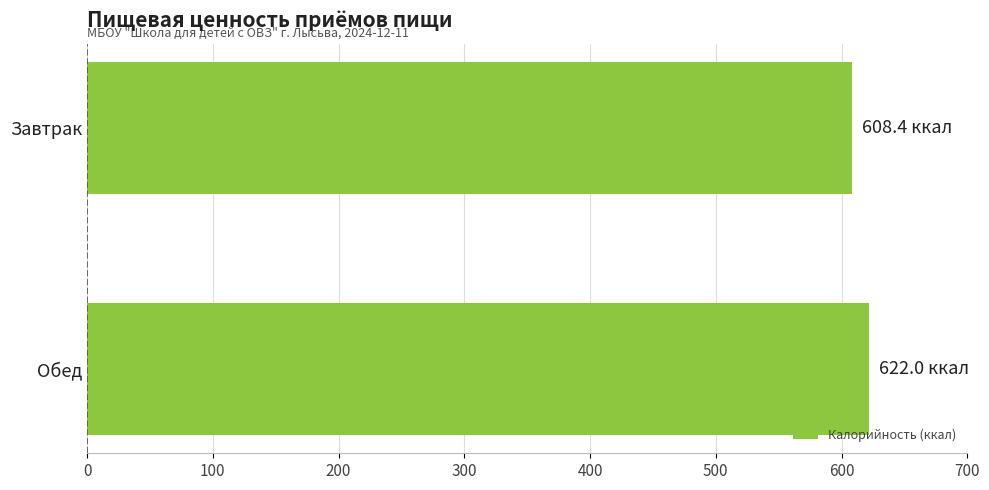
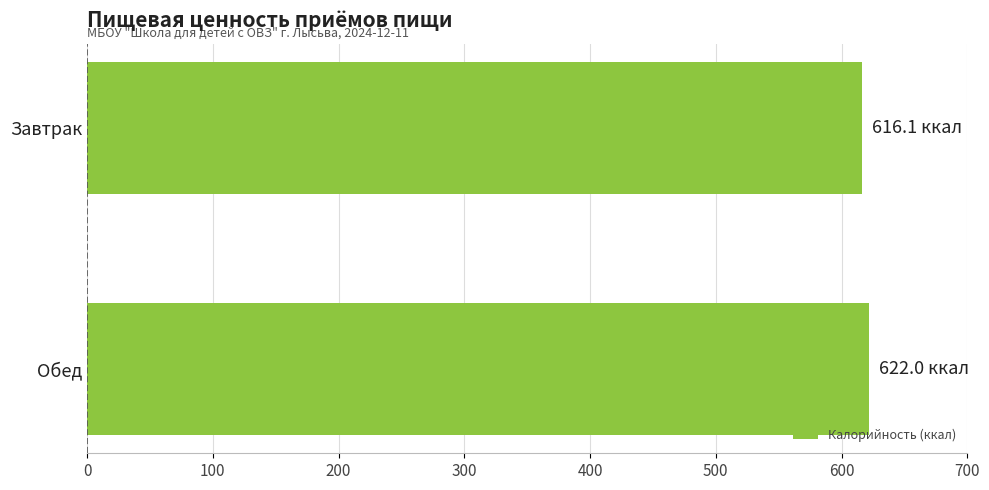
Завтрак: 608.4 -> 616.1
